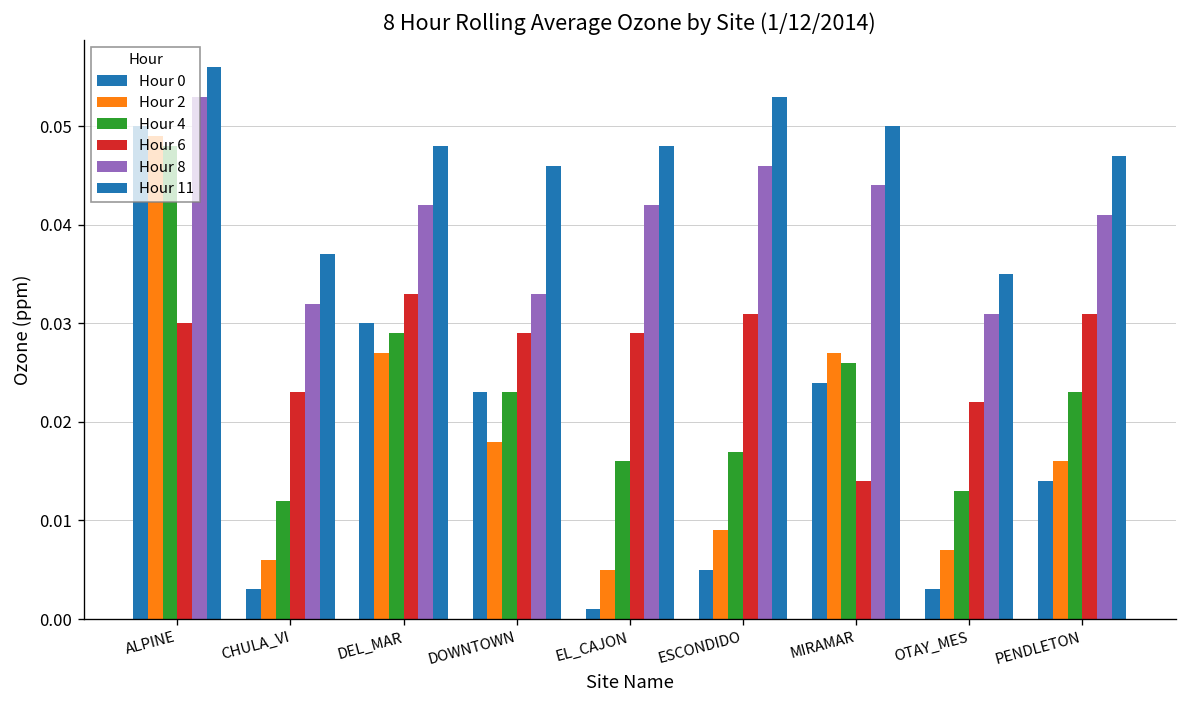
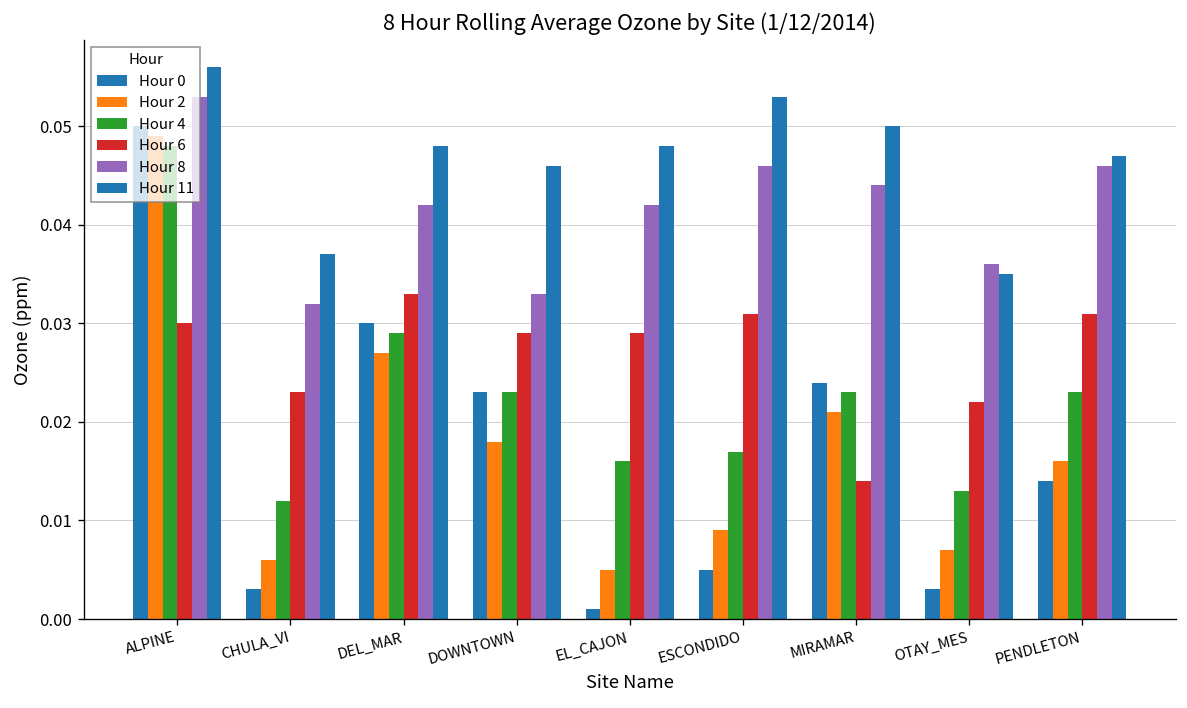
Hour 2, MIRAMAR: 0.027 -> 0.021
Hour 4, MIRAMAR: 0.026 -> 0.023
Hour 8, OTAY_MES: 0.031 -> 0.036
Hour 8, PENDLETON: 0.041 -> 0.046
